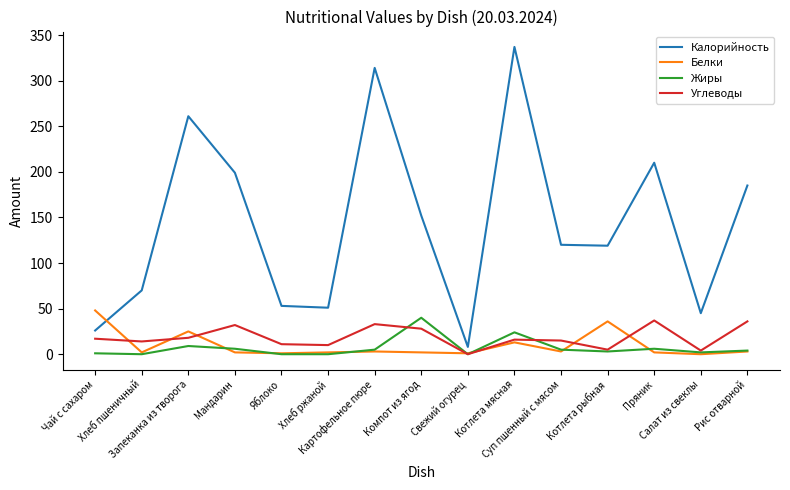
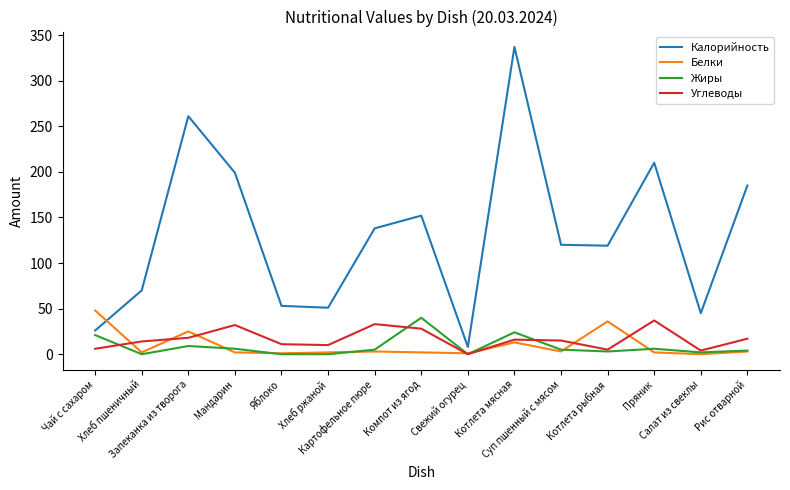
Жиры, Чай с сахаром: 0 -> 20
Углеводы, Чай с сахаром: 20 -> 10
Калорийность, Картофельное пюре: 310 -> 140
Углеводы, Рис отварной: 40 -> 20
